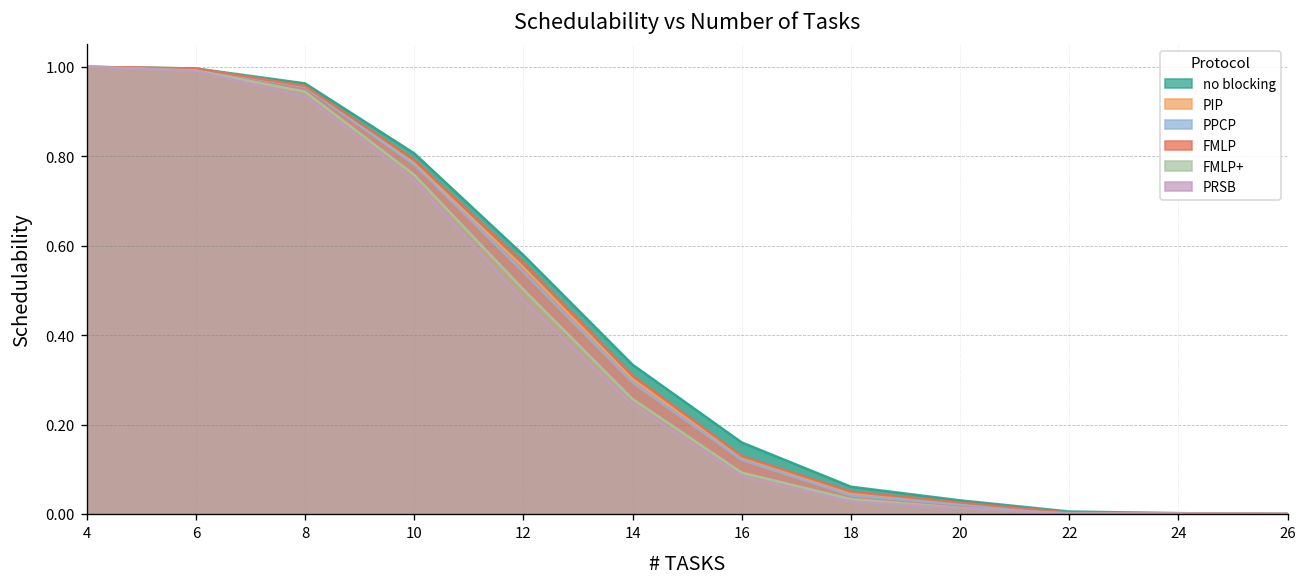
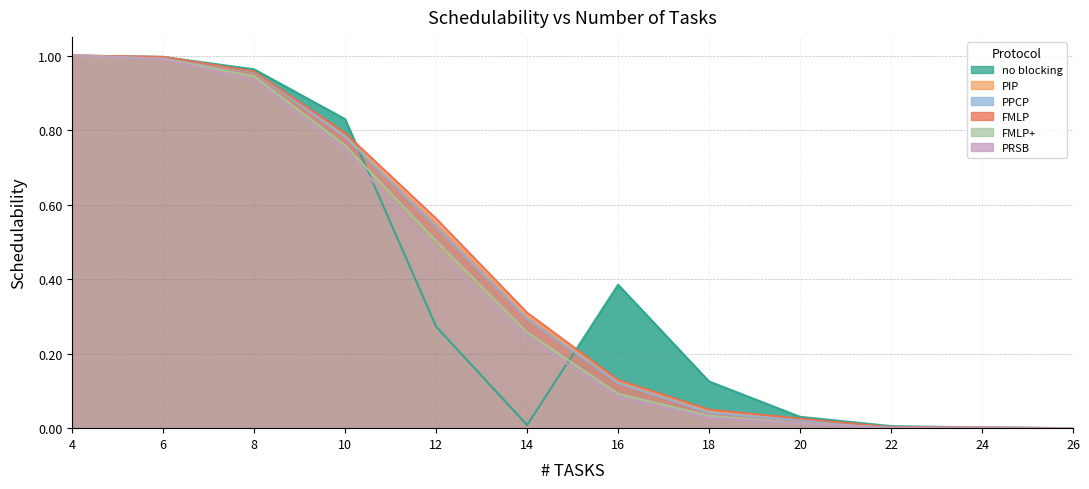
no blocking, 10: 0.81 -> 0.83
no blocking, 12: 0.58 -> 0.27
no blocking, 14: 0.33 -> 0.01
no blocking, 16: 0.16 -> 0.38
no blocking, 18: 0.06 -> 0.13
